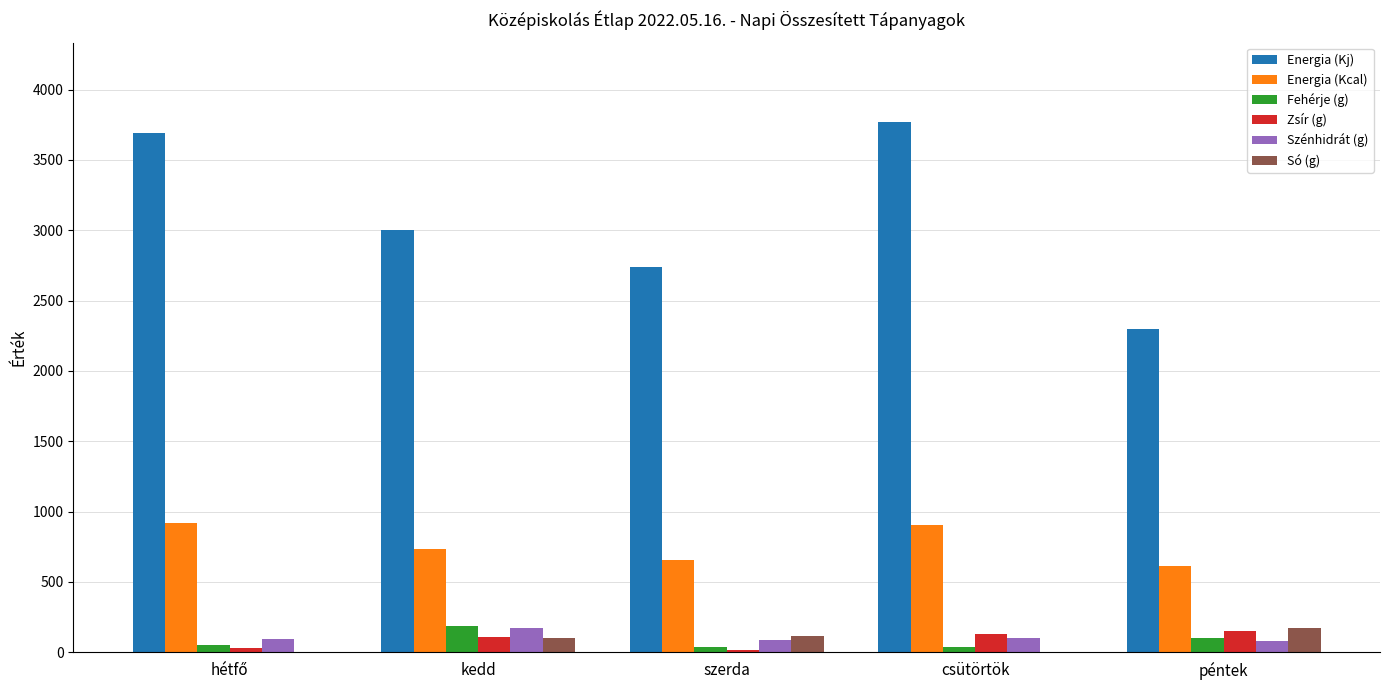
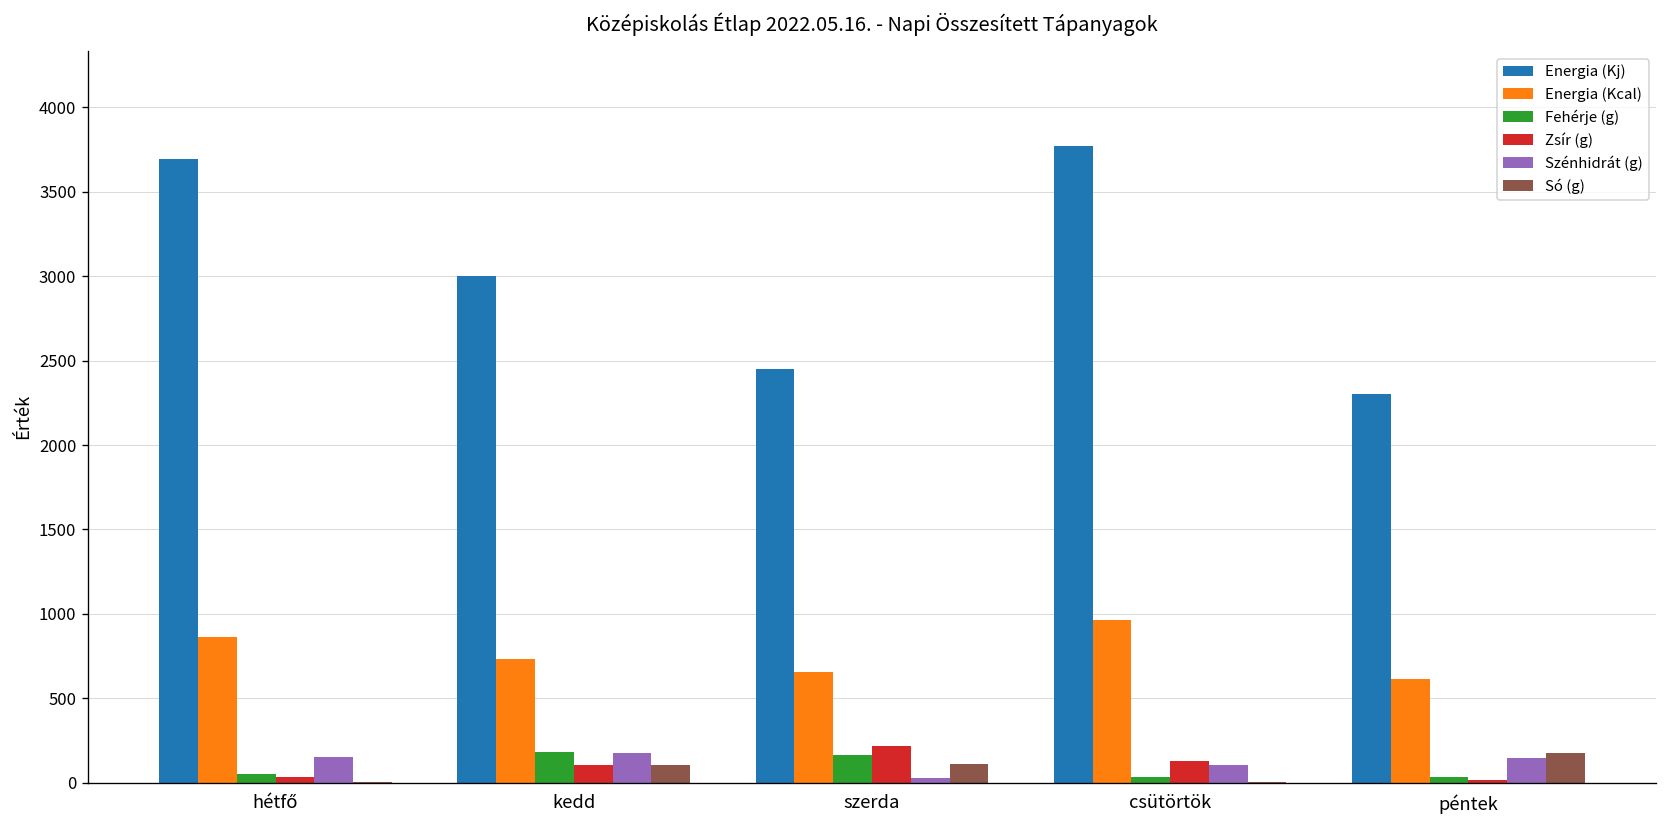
Energia (Kcal), hétfő: 920 -> 860
Szénhidrát (g), hétfő: 90 -> 150
Energia (Kj), szerda: 2740 -> 2450
Fehérje (g), szerda: 40 -> 170
Zsír (g), szerda: 20 -> 220
Szénhidrát (g), szerda: 90 -> 30
Energia (Kcal), csütörtök: 900 -> 960
Fehérje (g), péntek: 100 -> 30
Zsír (g), péntek: 150 -> 10
Szénhidrát (g), péntek: 80 -> 140
